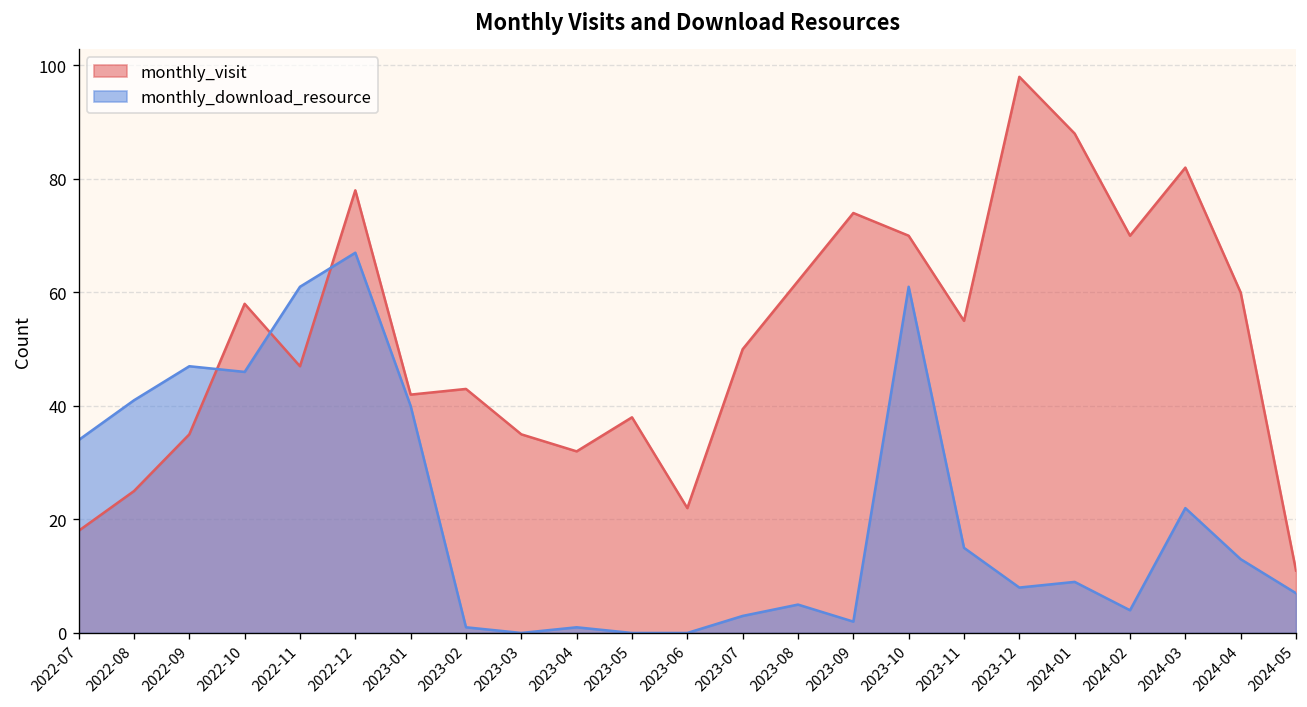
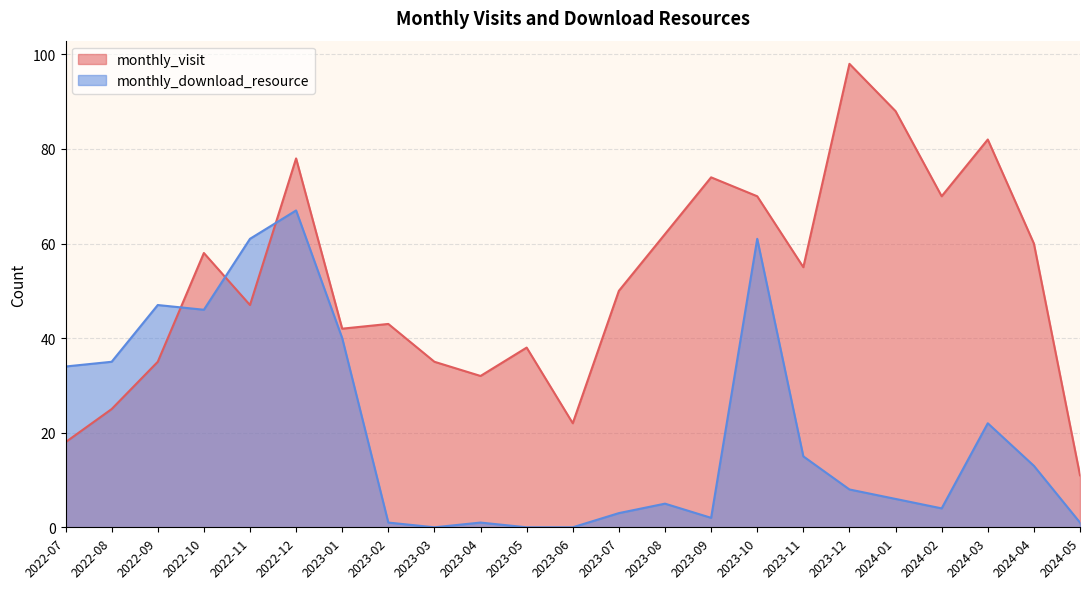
monthly_download_resource, 2022-08: 41 -> 35
monthly_download_resource, 2024-01: 9 -> 6
monthly_download_resource, 2024-05: 7 -> 1
